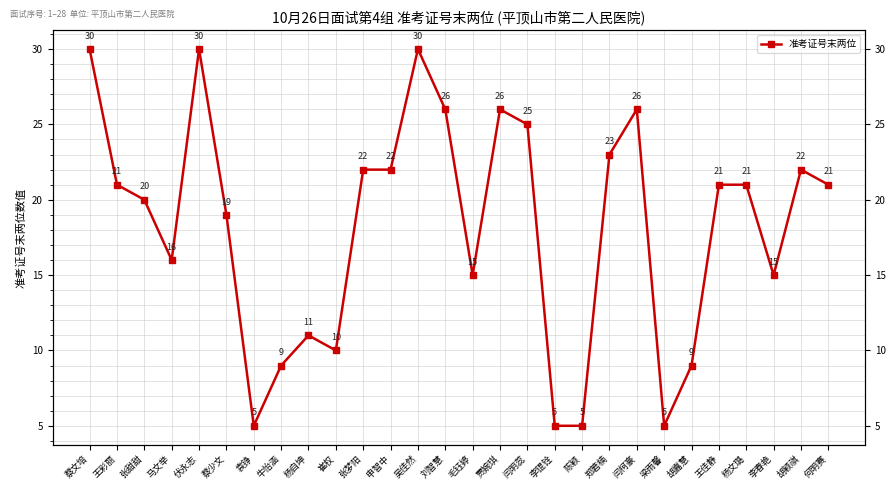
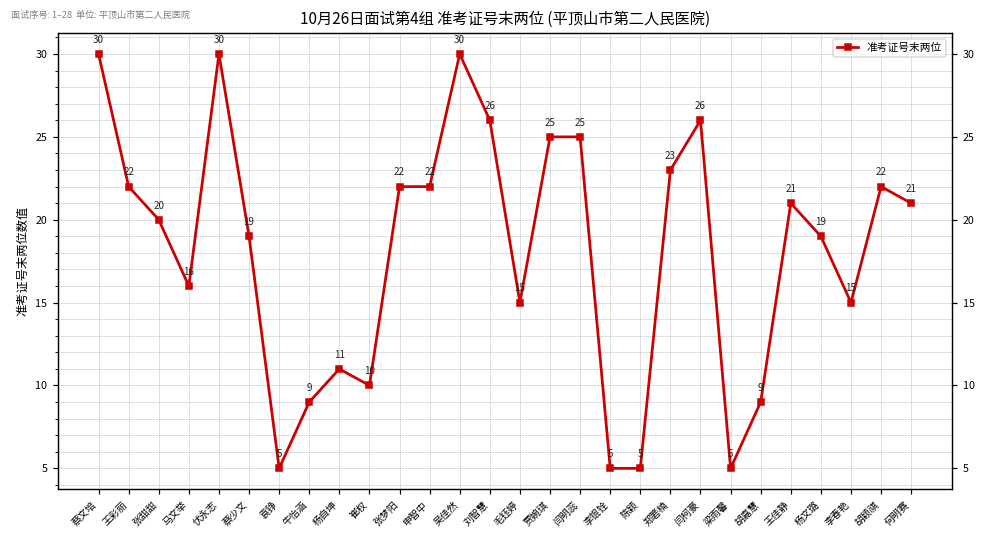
王彩丽: 21 -> 22
贾婉琪: 26 -> 25
杨文璐: 21 -> 19
